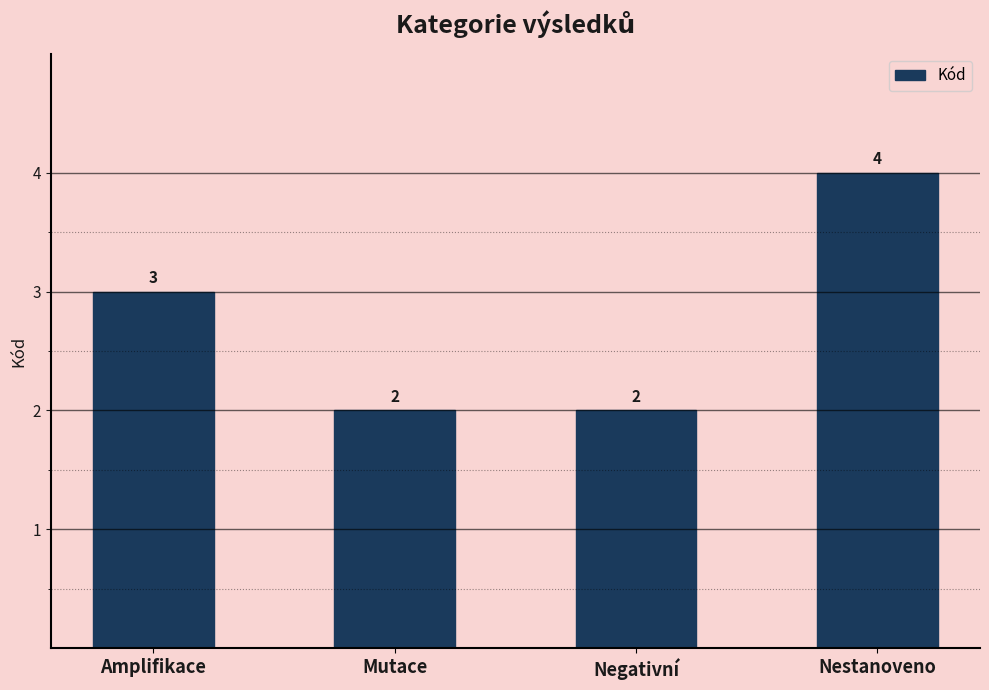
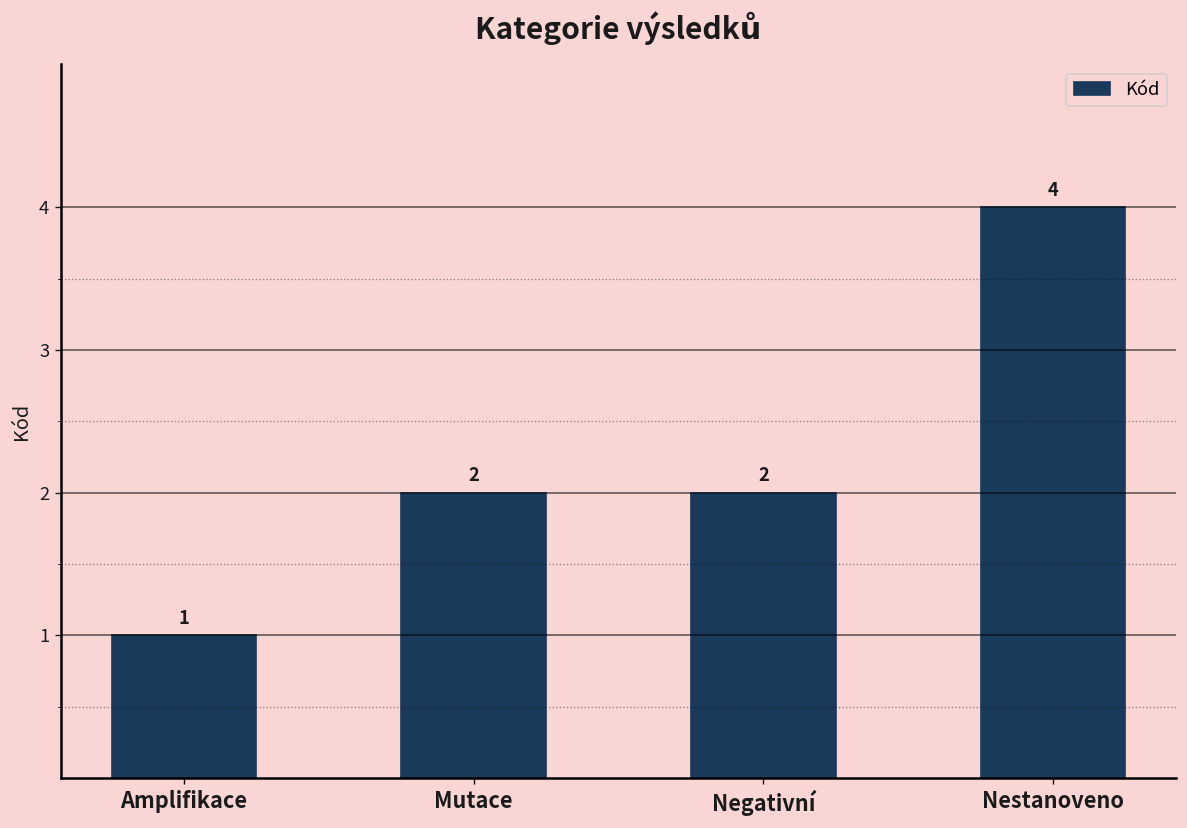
Amplifikace: 3 -> 1
